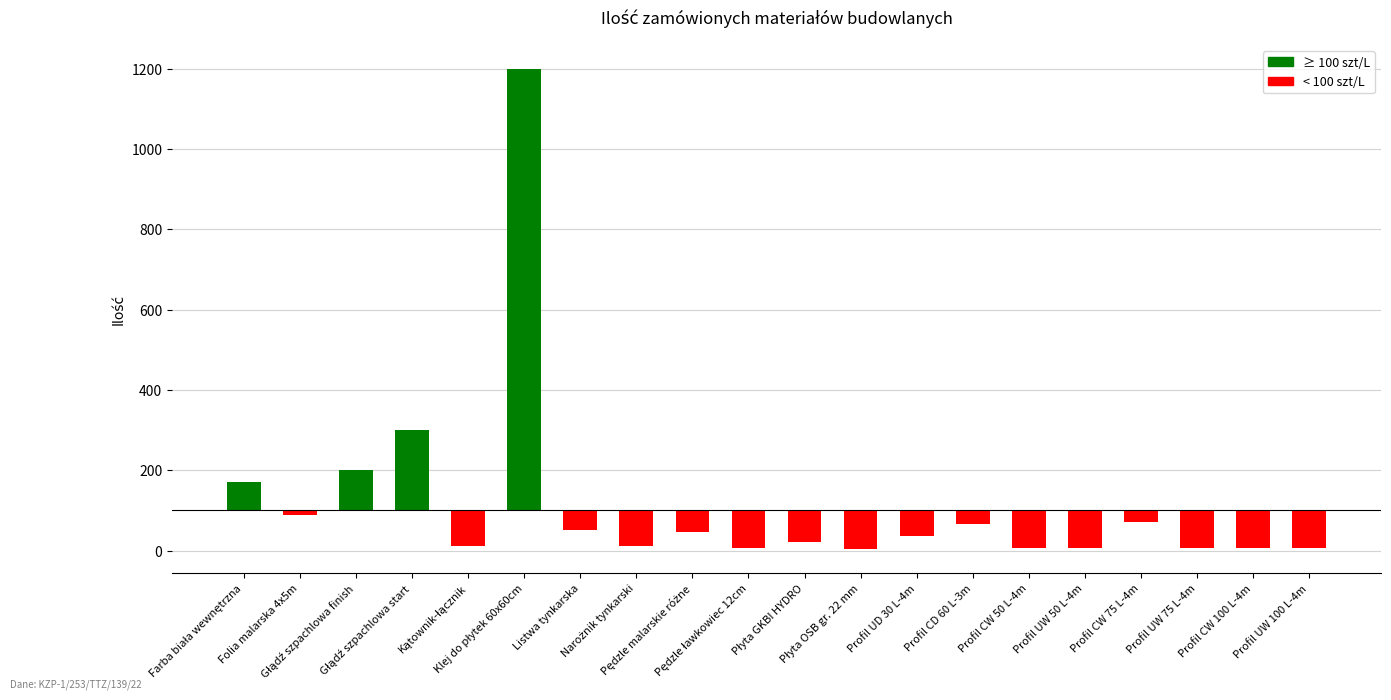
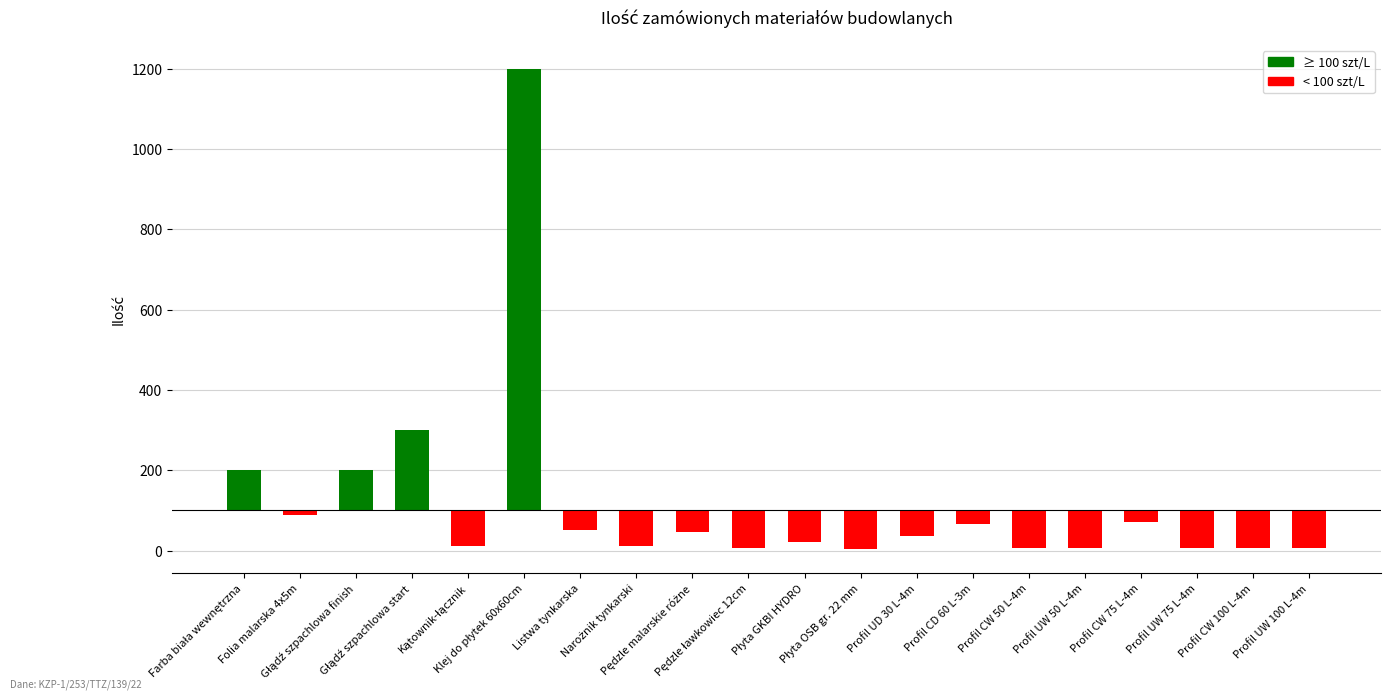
Farba biała wewnętrzna: 170 -> 200
